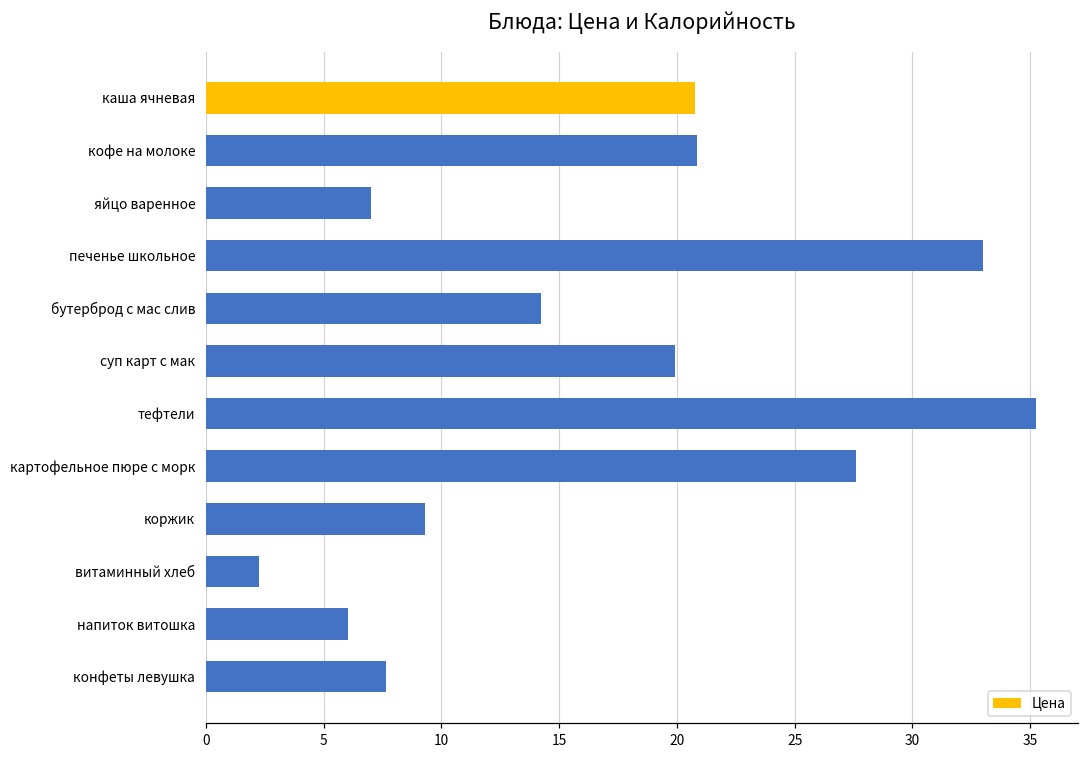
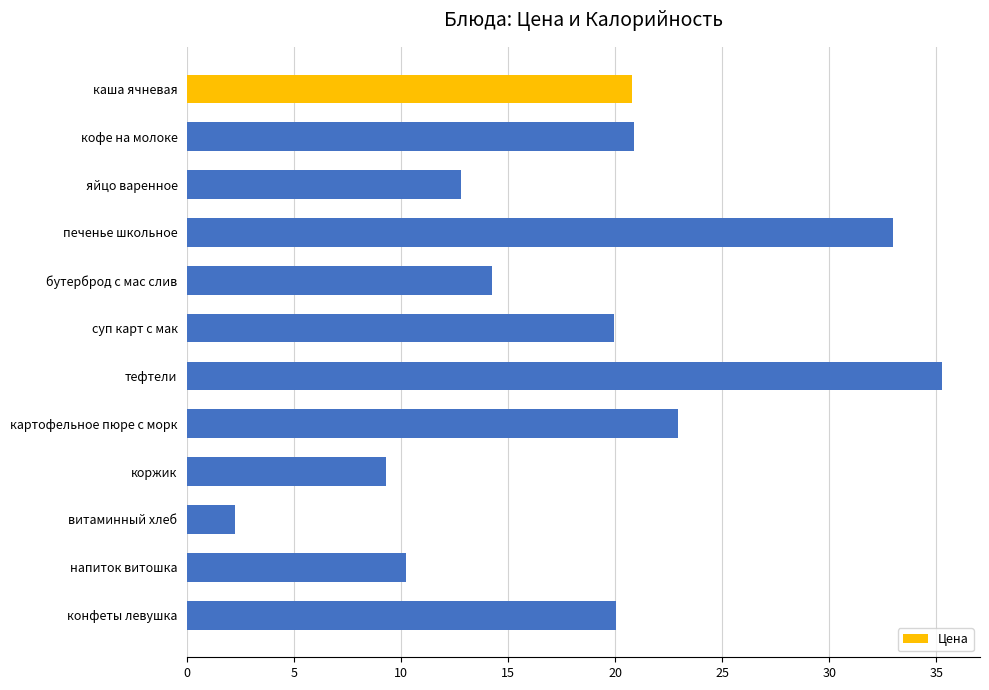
яйцо варенное: 7.0 -> 12.8
картофельное пюре с морк: 27.6 -> 22.9
напиток витошка: 6.0 -> 10.2
конфеты левушка: 7.6 -> 20.1
